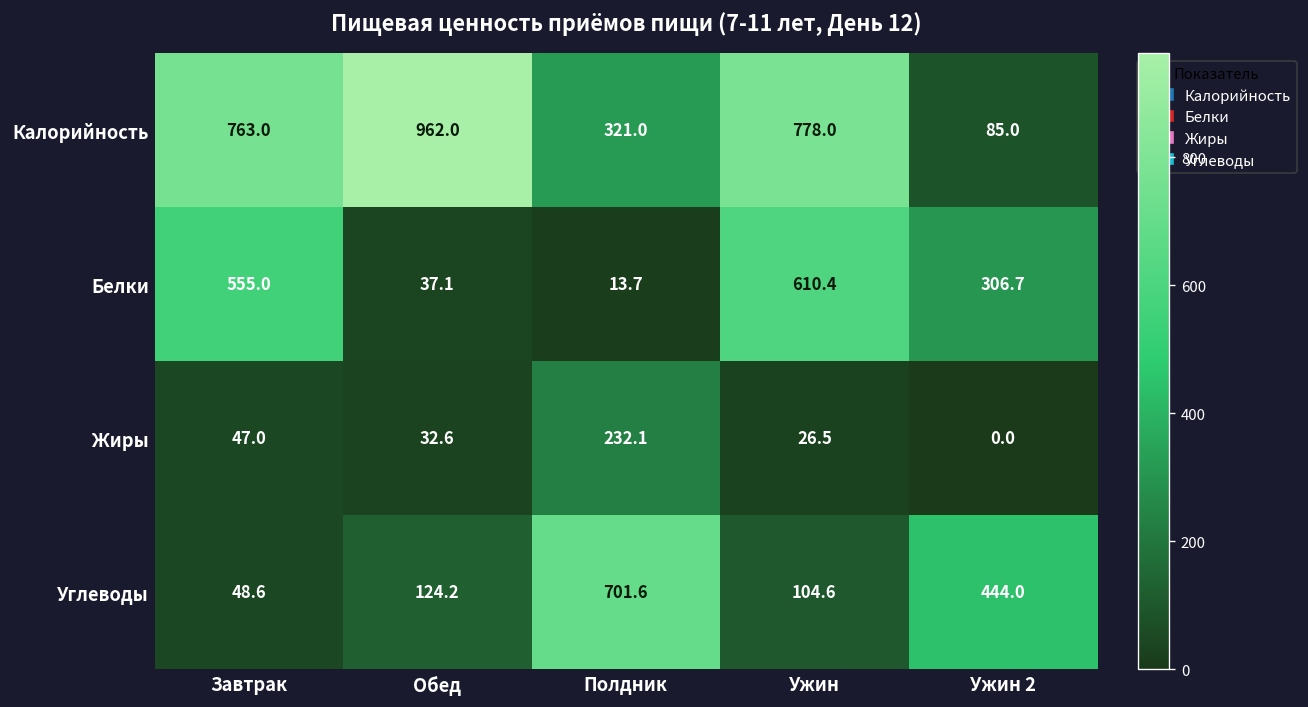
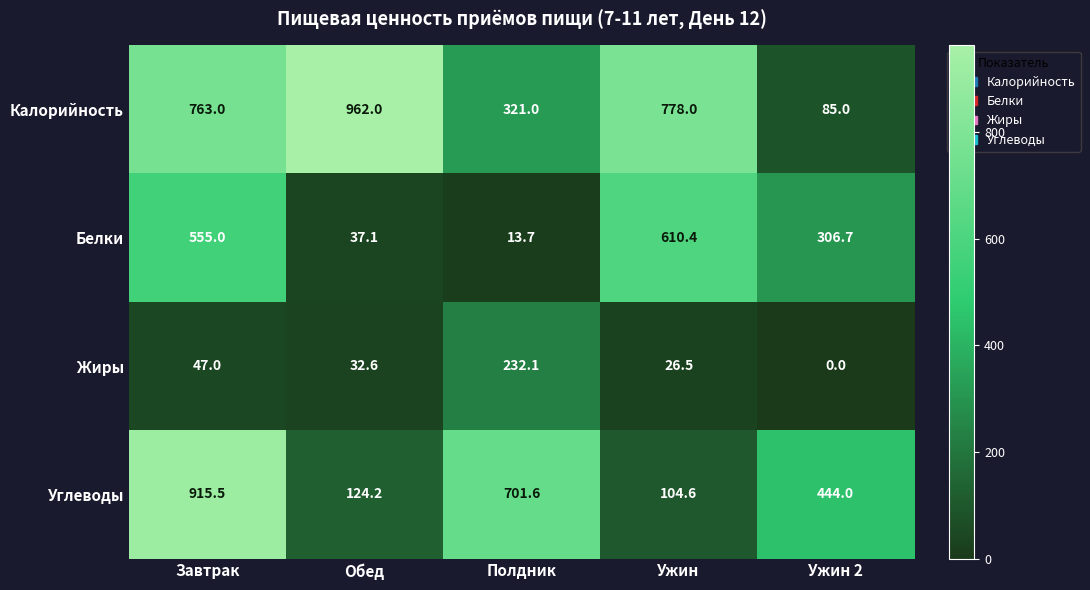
Углеводы, Завтрак: 48.6 -> 915.5
